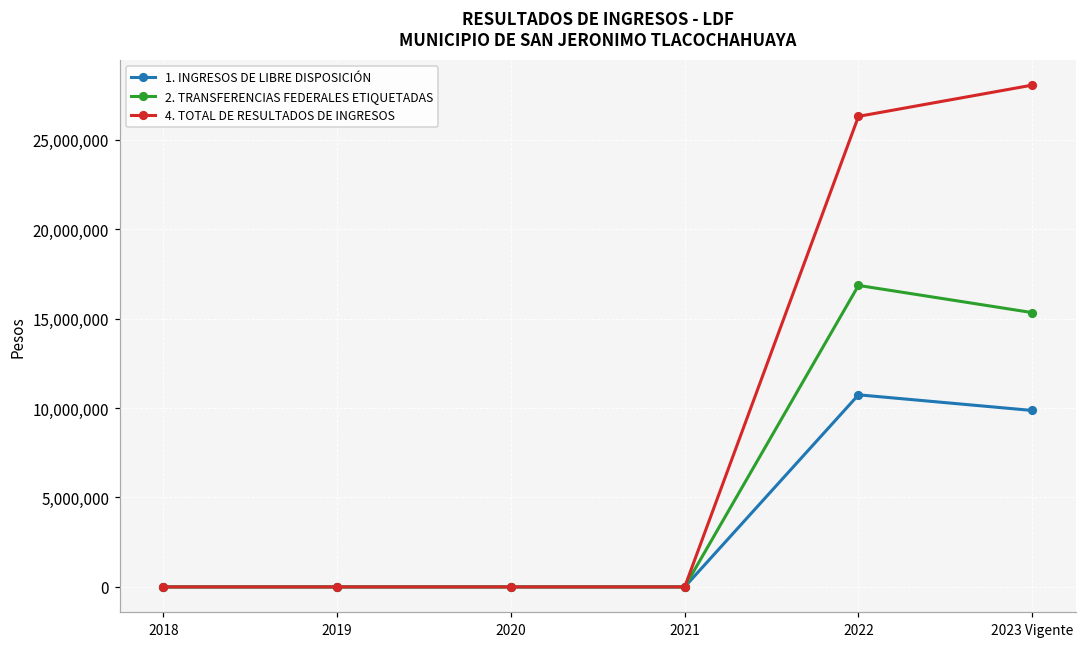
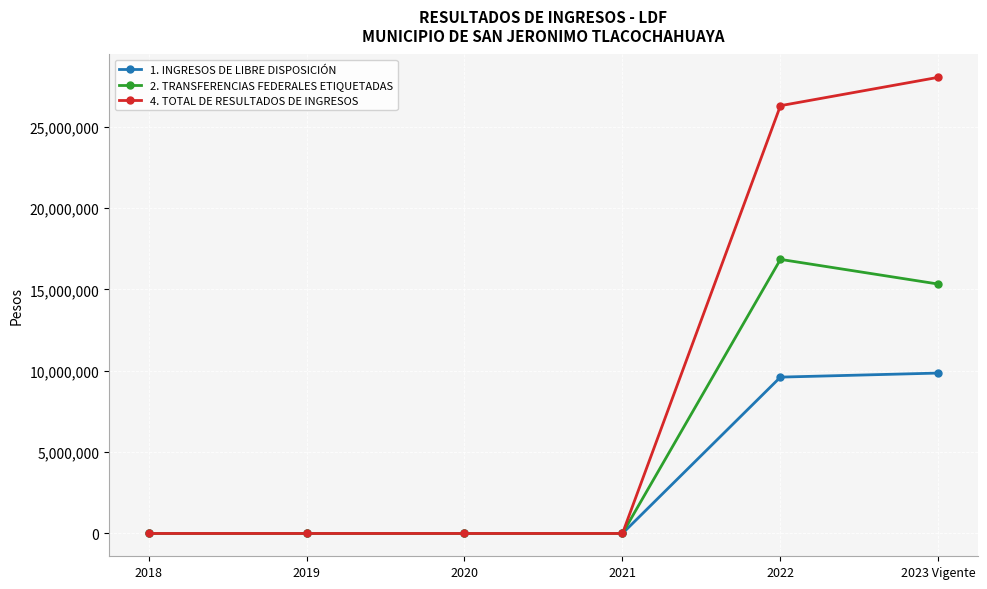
1. INGRESOS DE LIBRE DISPOSICIÓN, 2022: 10,700,000 -> 9,600,000
